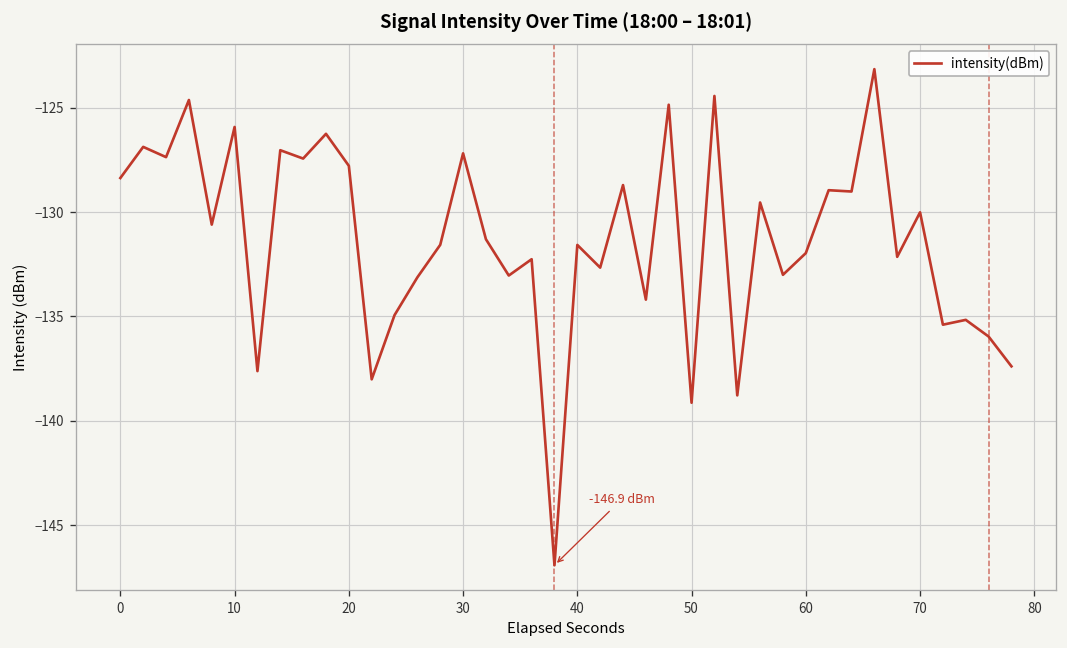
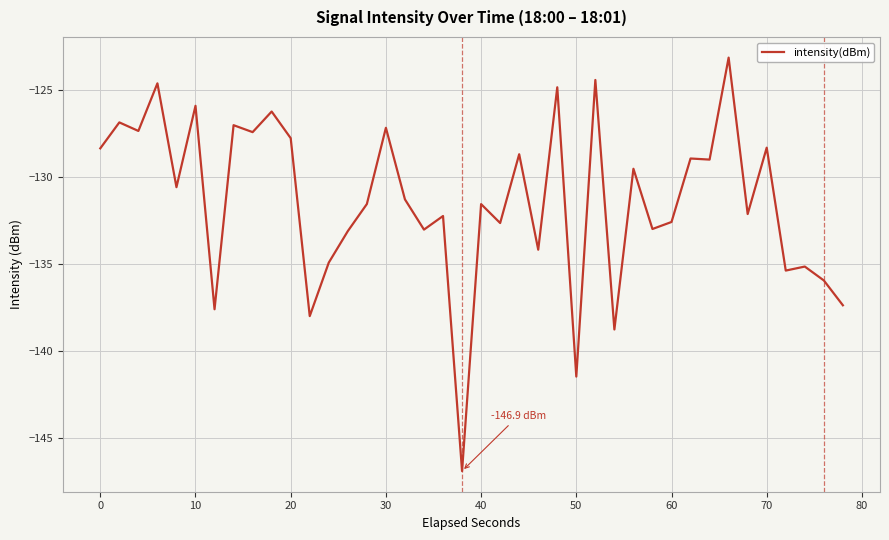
50: -139.1 -> -141.5
60: -132.0 -> -132.6
70: -130.0 -> -128.3
